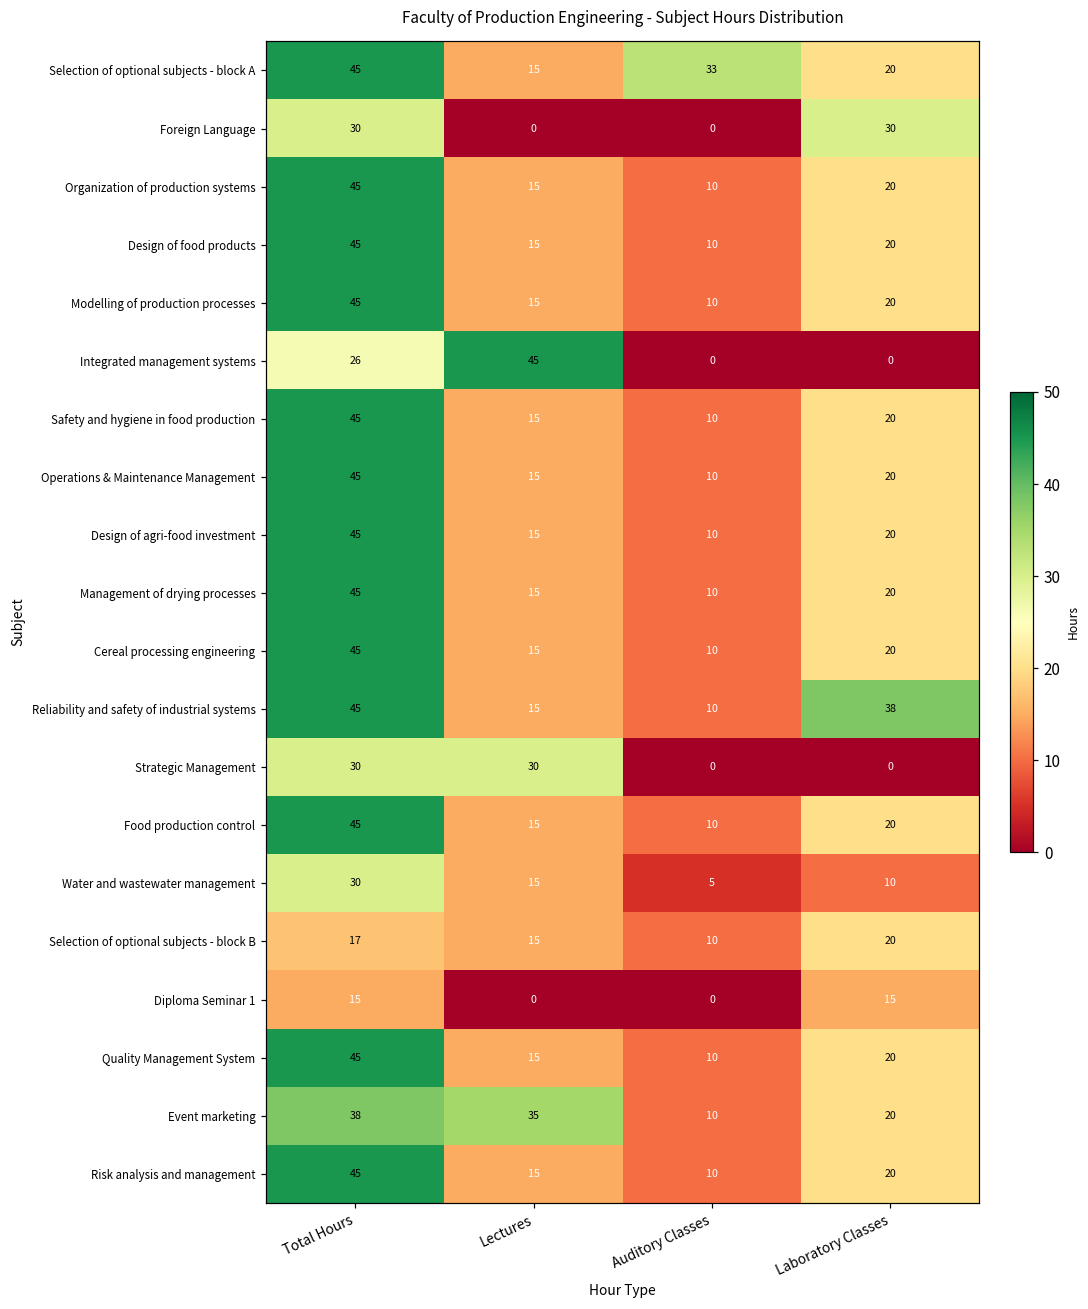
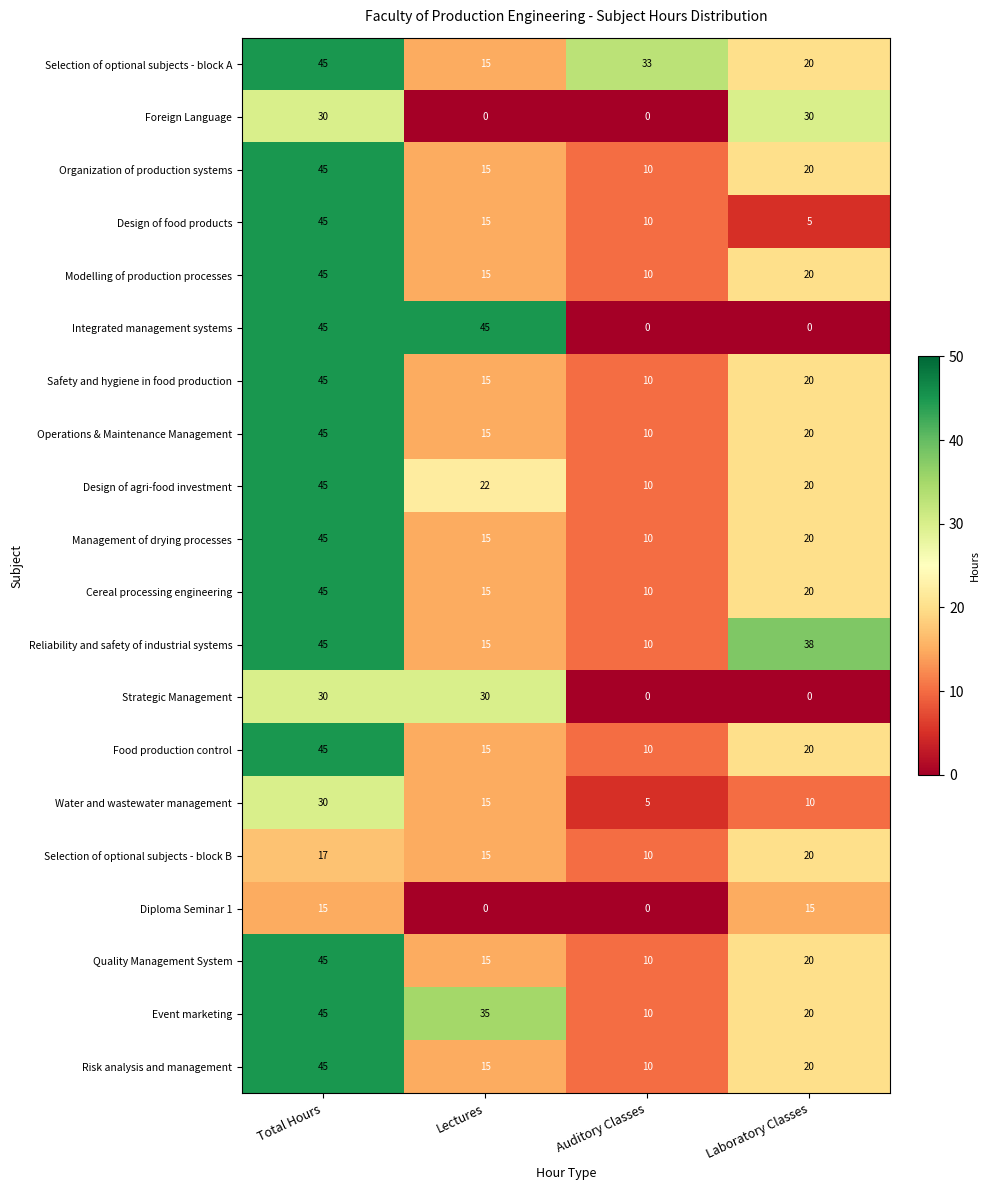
Design of food products, Laboratory Classes: 20 -> 5
Integrated management systems, Total Hours: 26 -> 45
Design of agri-food investment, Lectures: 15 -> 22
Event marketing, Total Hours: 38 -> 45
